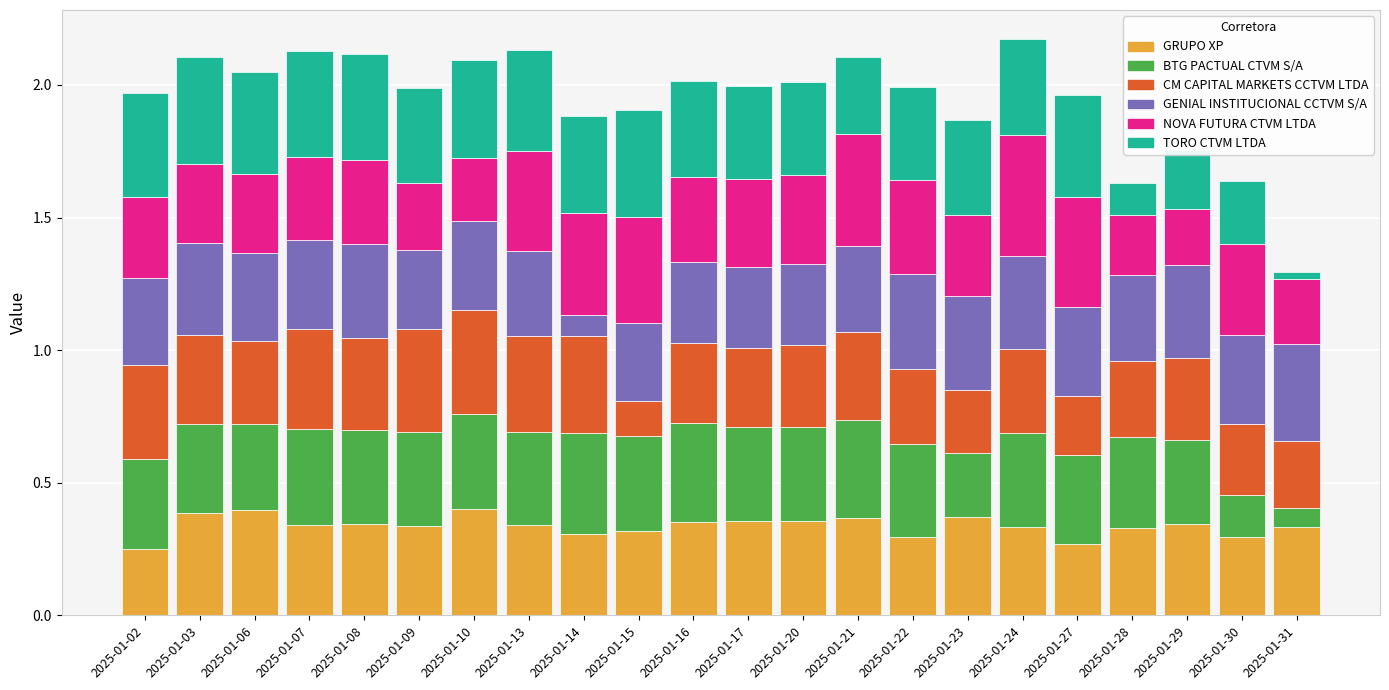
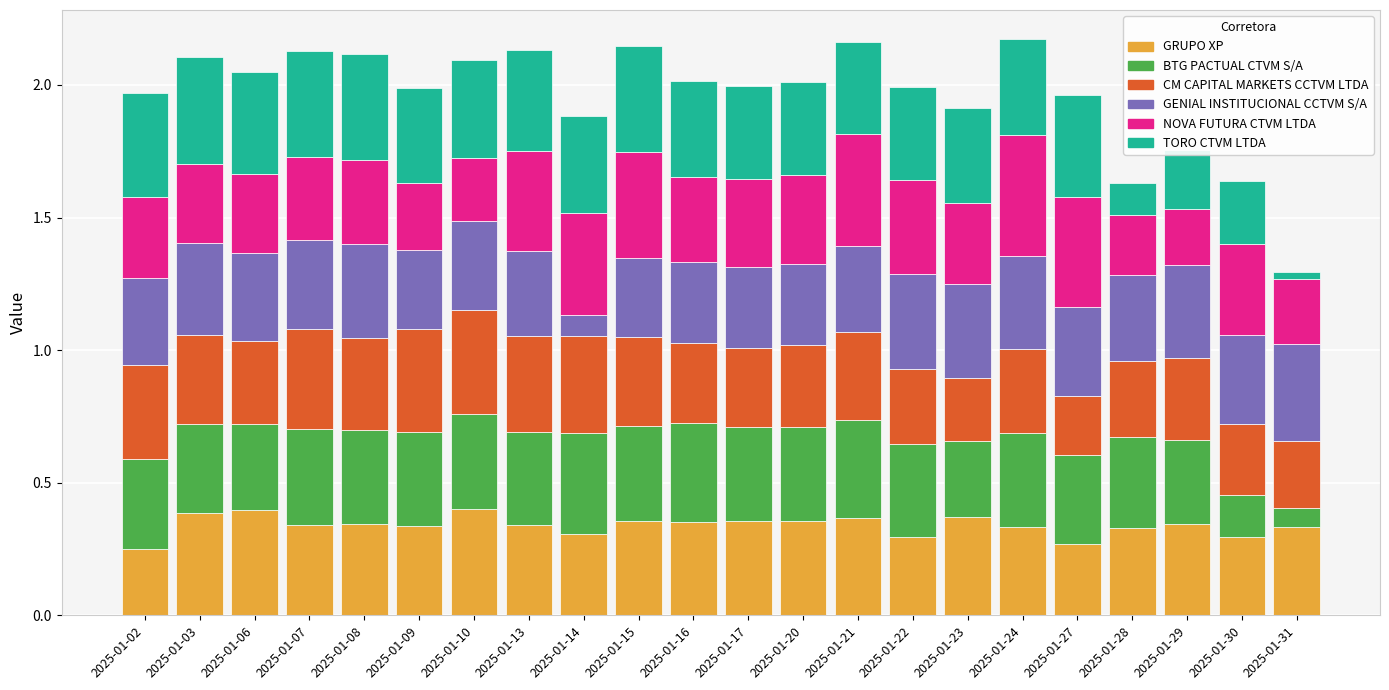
GRUPO XP, 2025-01-15: 0.32 -> 0.36
CM CAPITAL MARKETS CCTVM LTDA, 2025-01-15: 0.13 -> 0.33
TORO CTVM LTDA, 2025-01-21: 0.29 -> 0.35
BTG PACTUAL CTVM S/A, 2025-01-23: 0.24 -> 0.29
